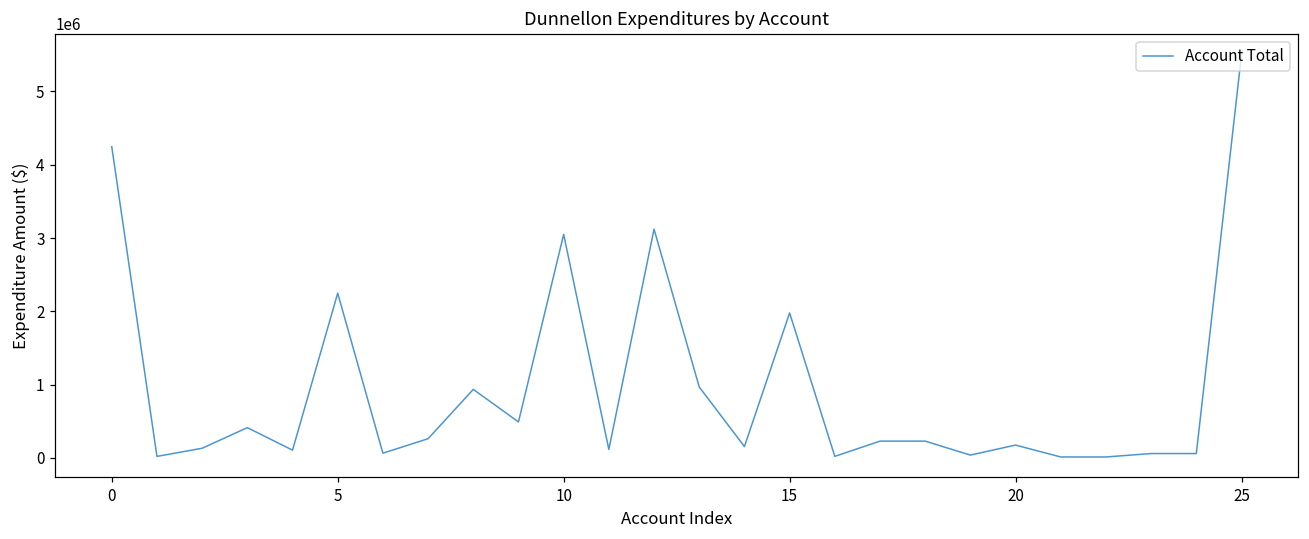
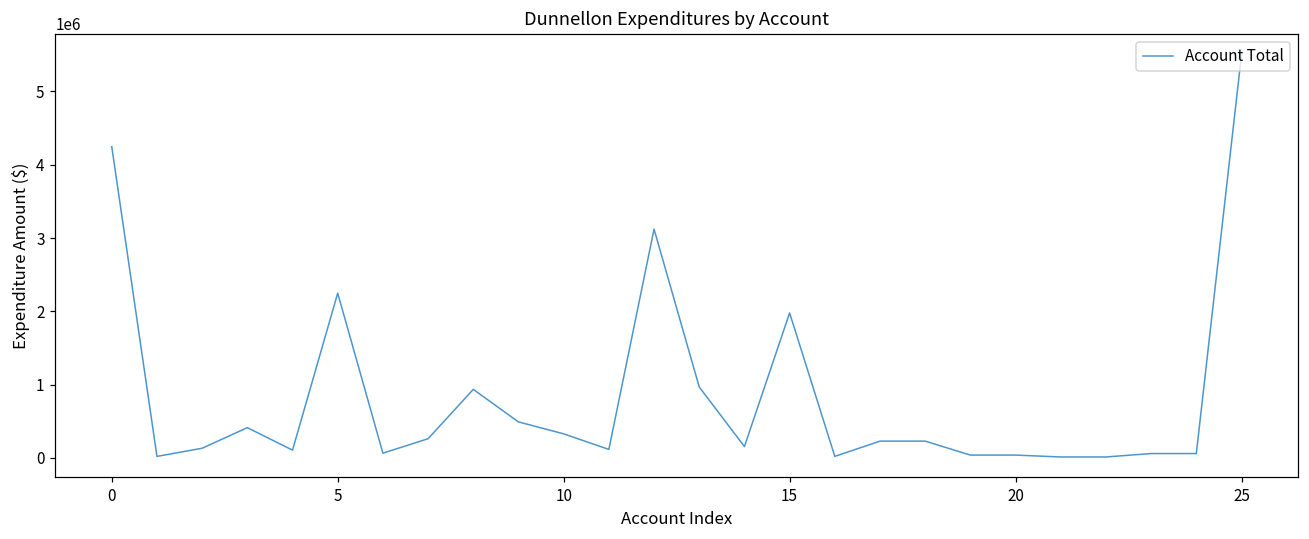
10: 3000000 -> 300000
20: 200000 -> 0
